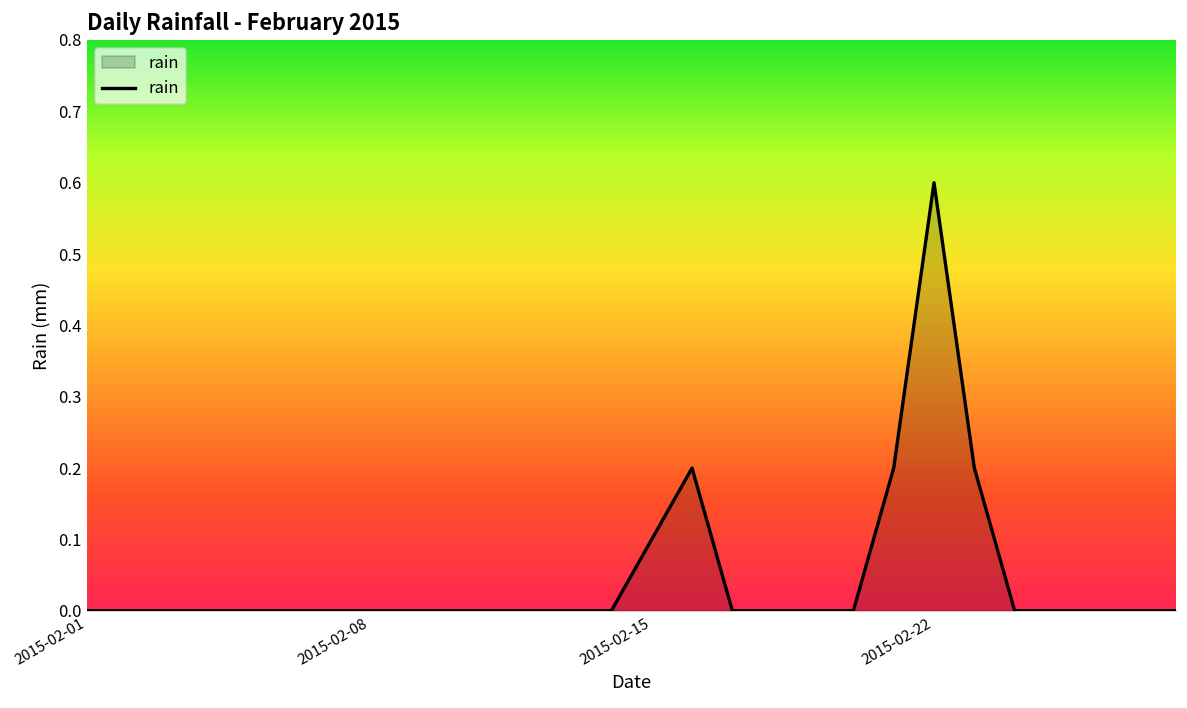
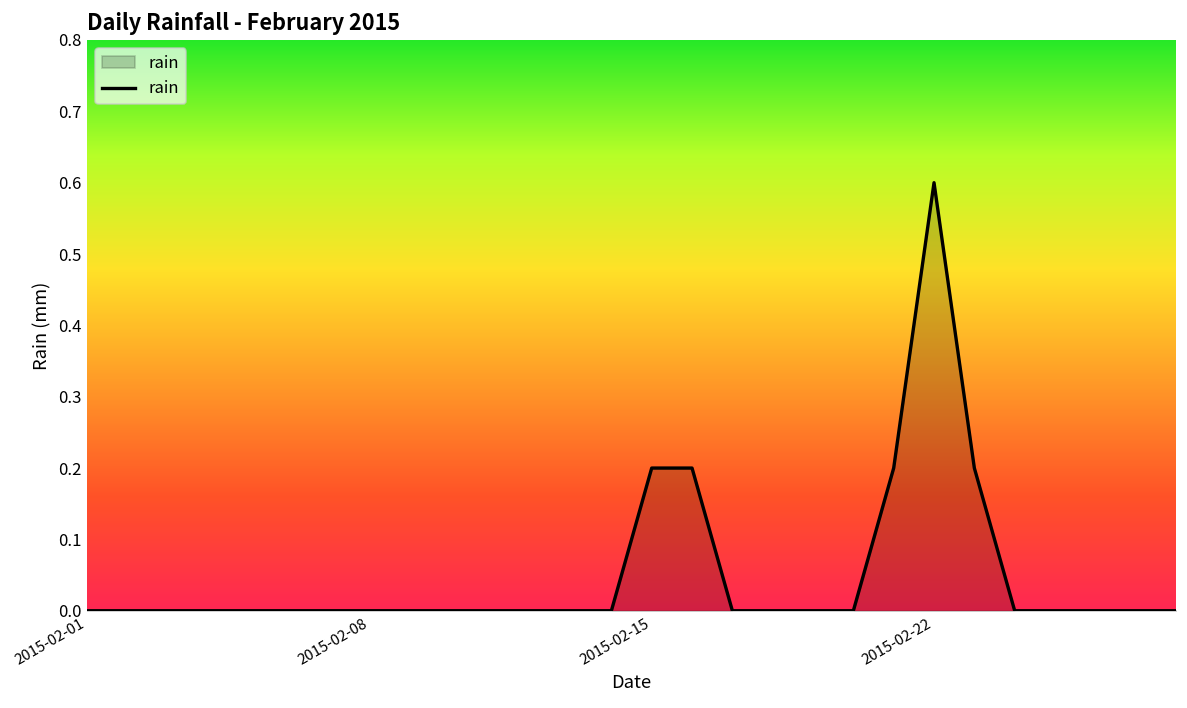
2015-02-15: 0.1 -> 0.2
